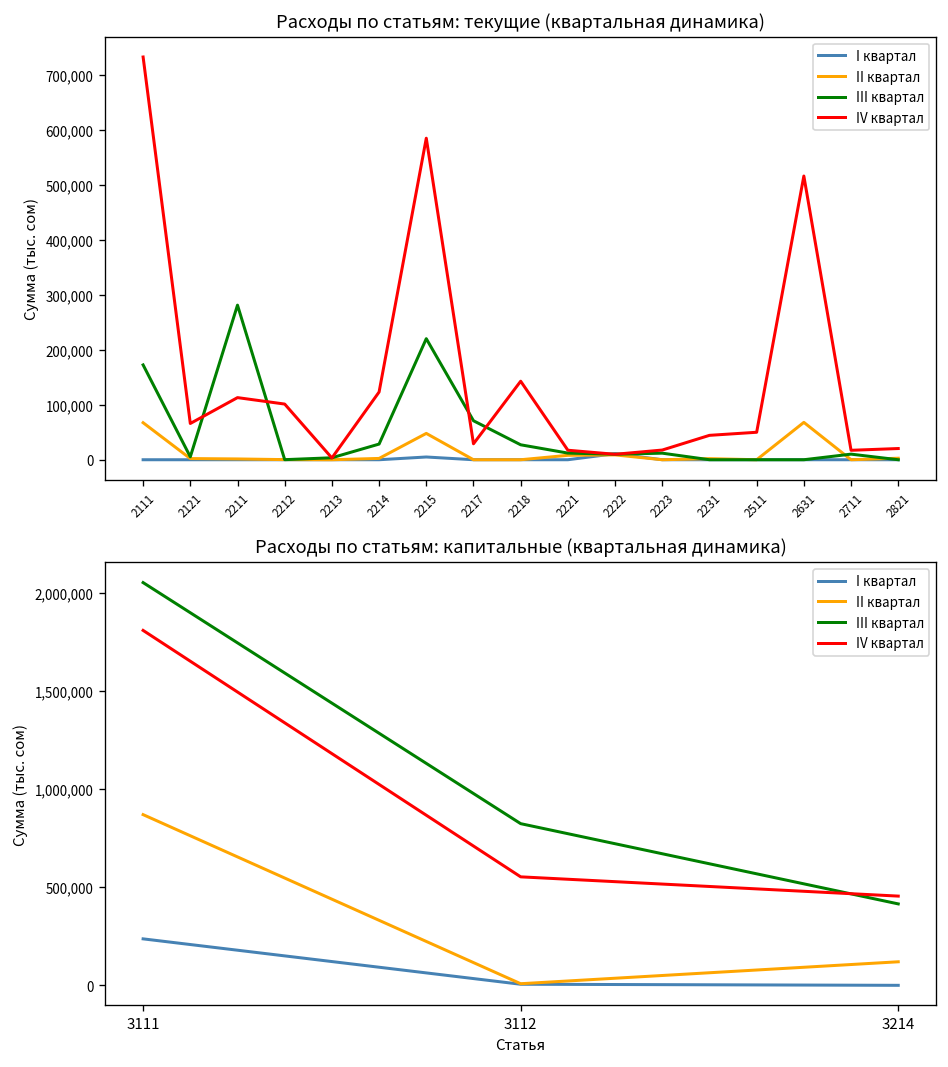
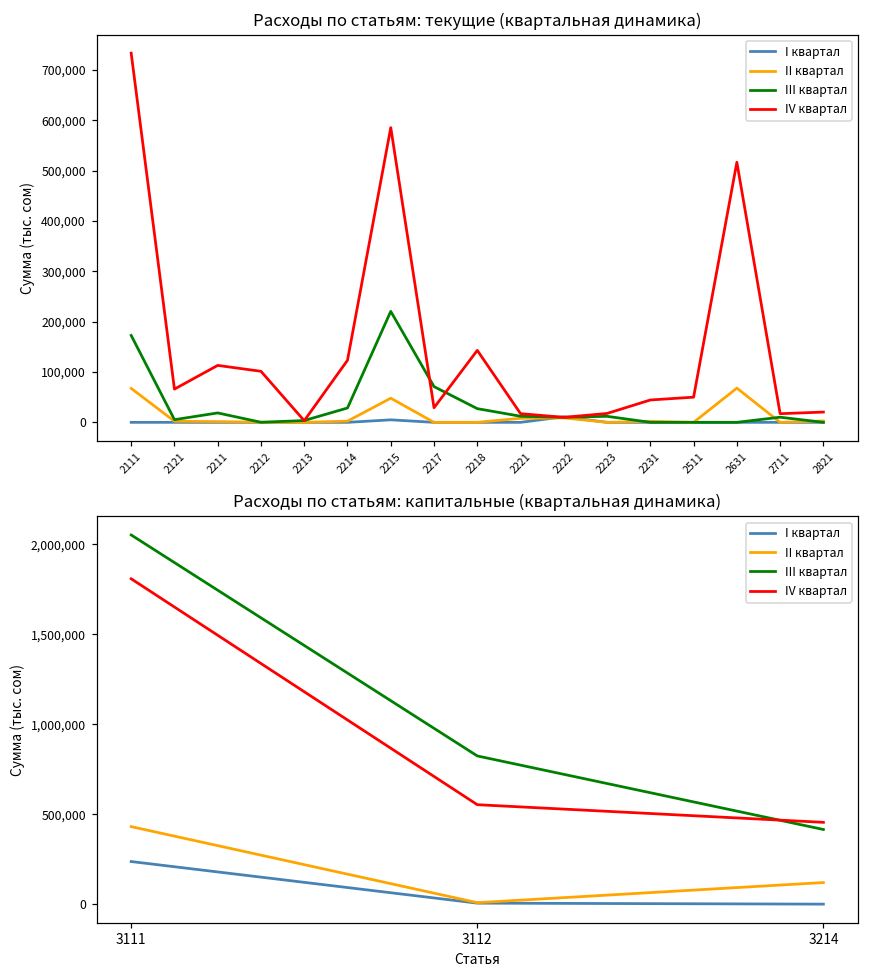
Расходы по статьям: текущие (квартальная динамика), III квартал, 2211: 280,000 -> 20,000
Расходы по статьям: капитальные (квартальная динамика), II квартал, 3111: 870,000 -> 430,000
